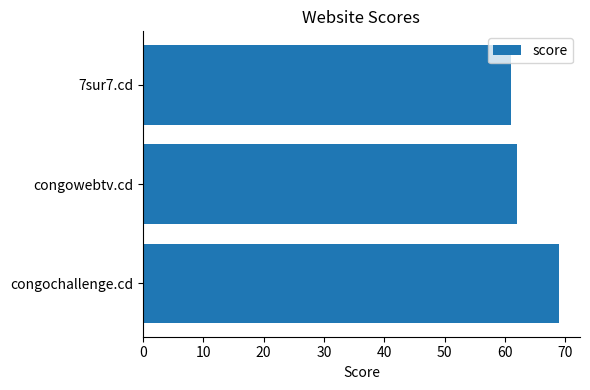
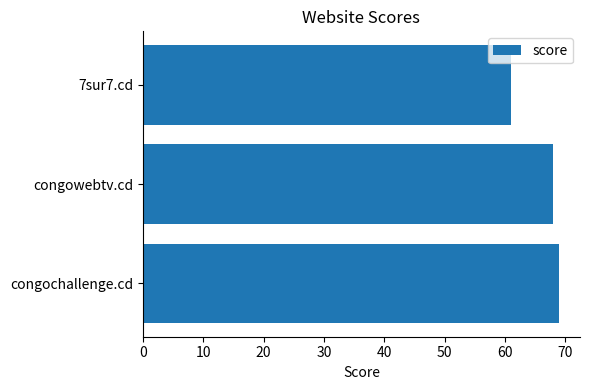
congowebtv.cd: 62 -> 68
